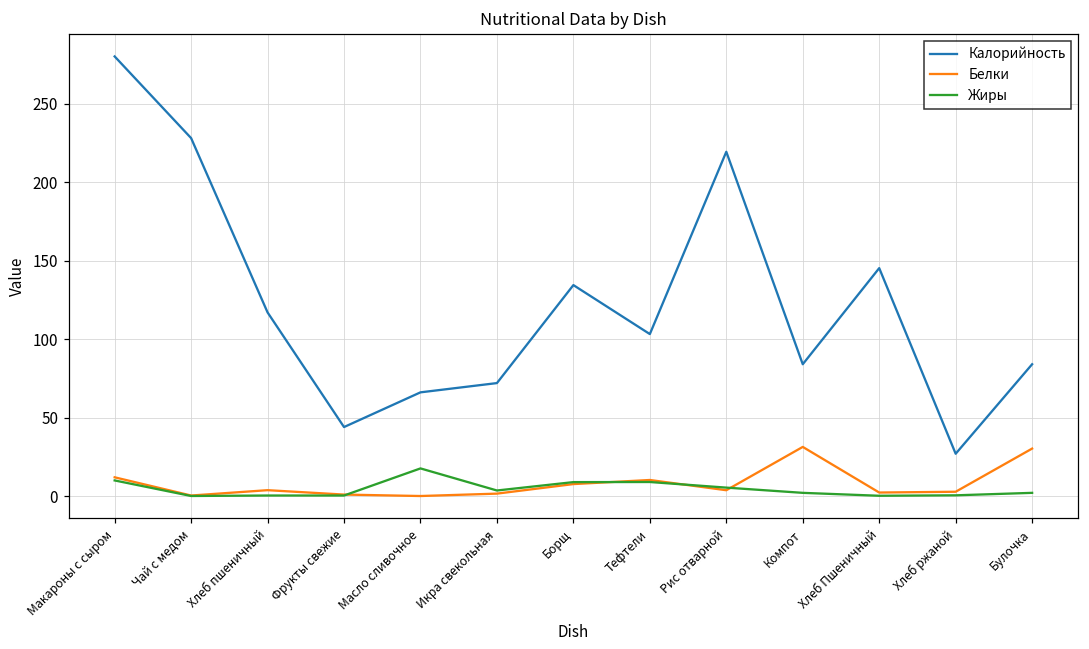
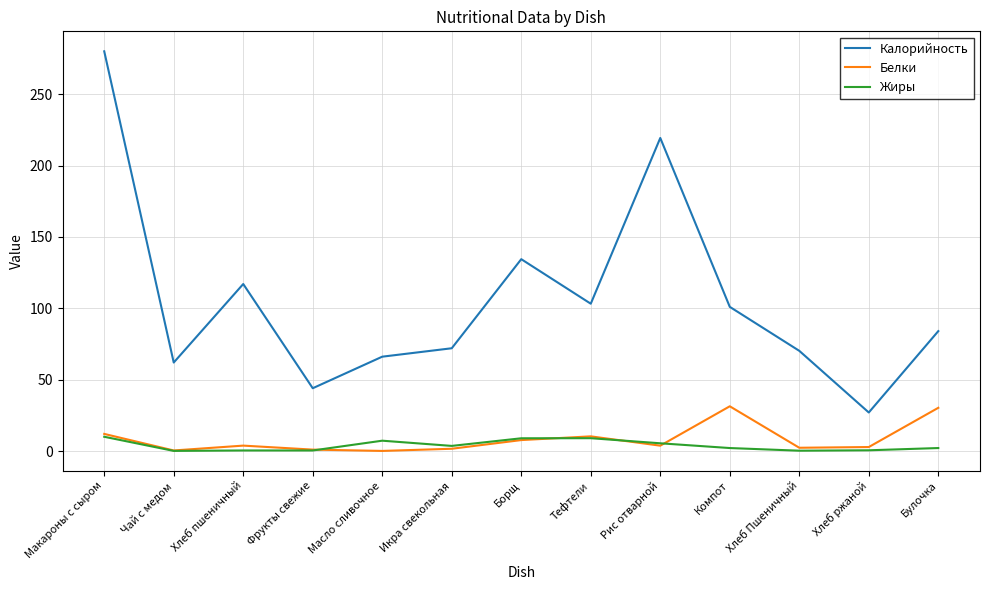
Калорийность, Чай с медом: 228 -> 62
Жиры, Масло сливочное: 18 -> 7
Калорийность, Компот: 84 -> 101
Калорийность, Хлеб Пшеничный: 145 -> 70
